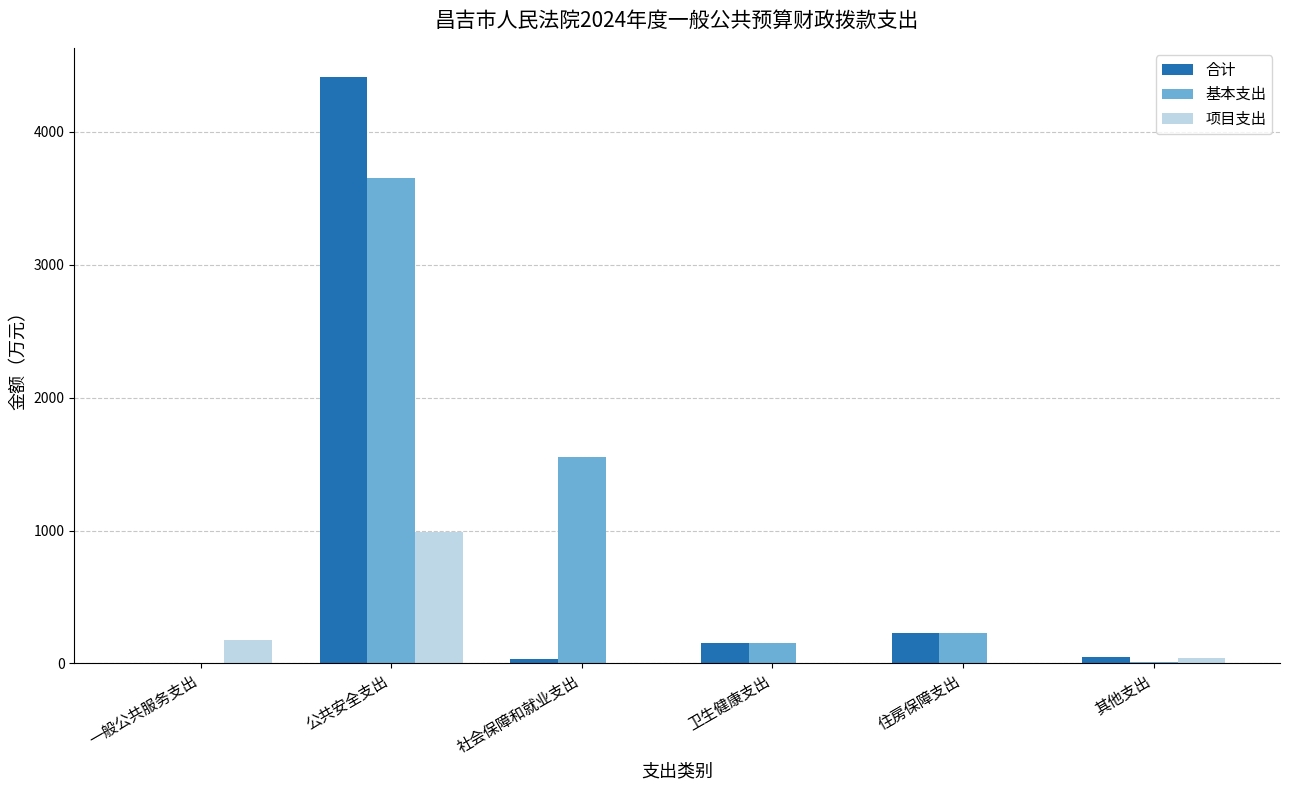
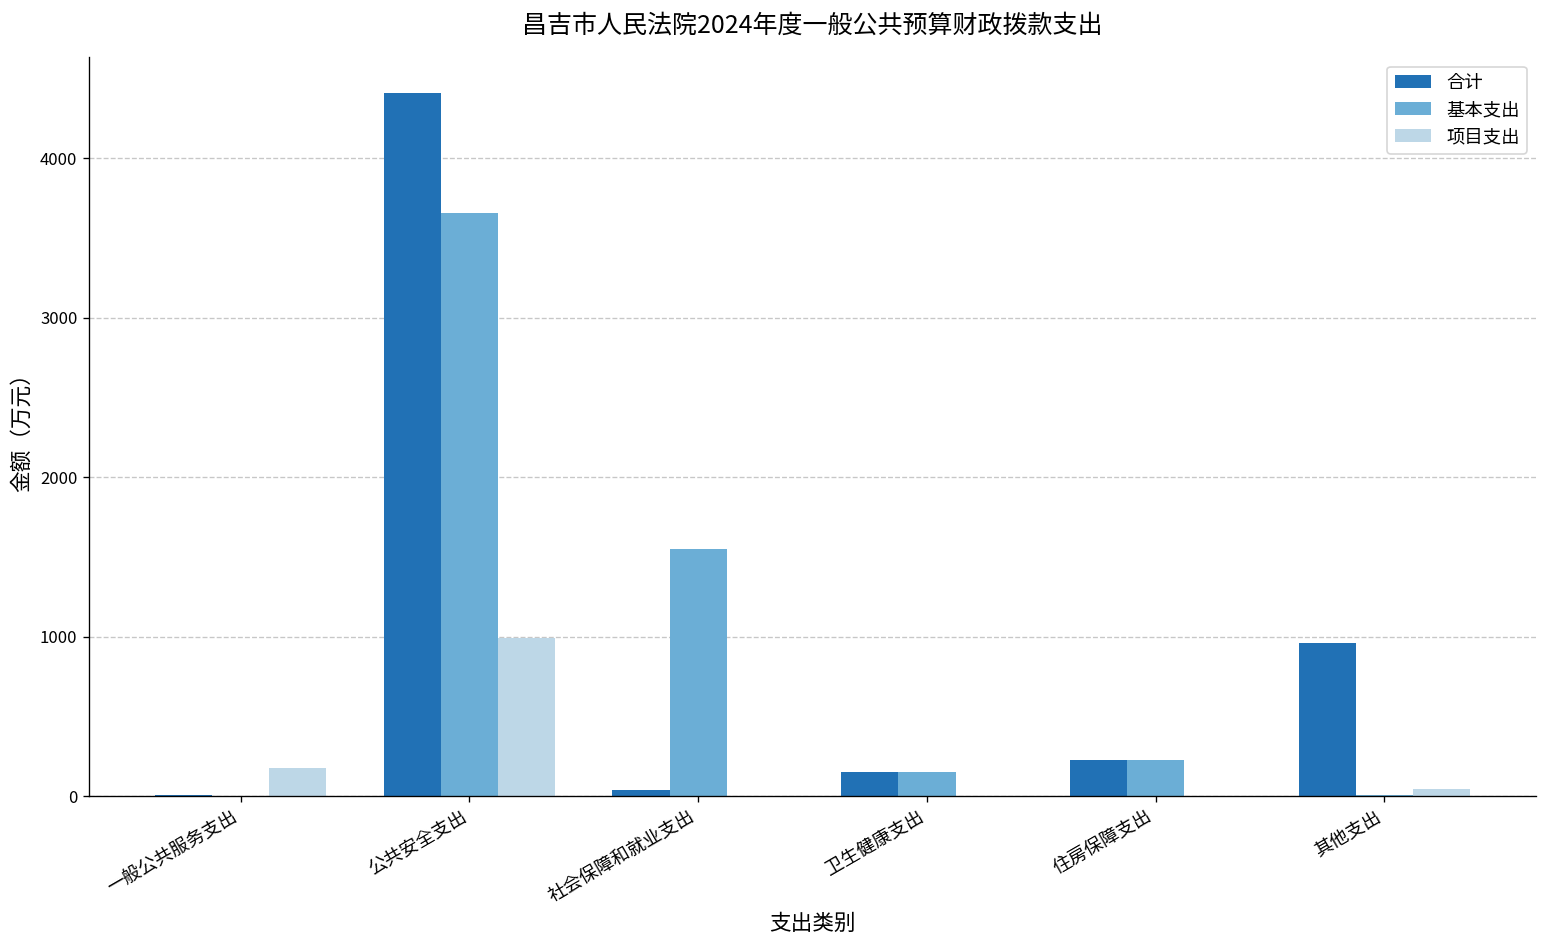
合计, 其他支出: 50 -> 960
